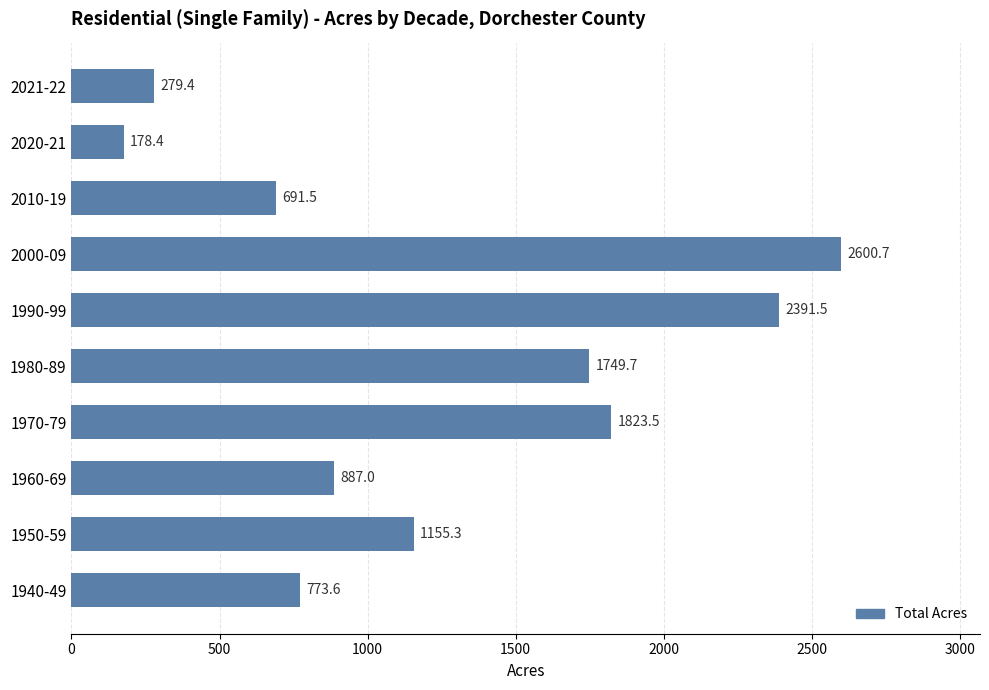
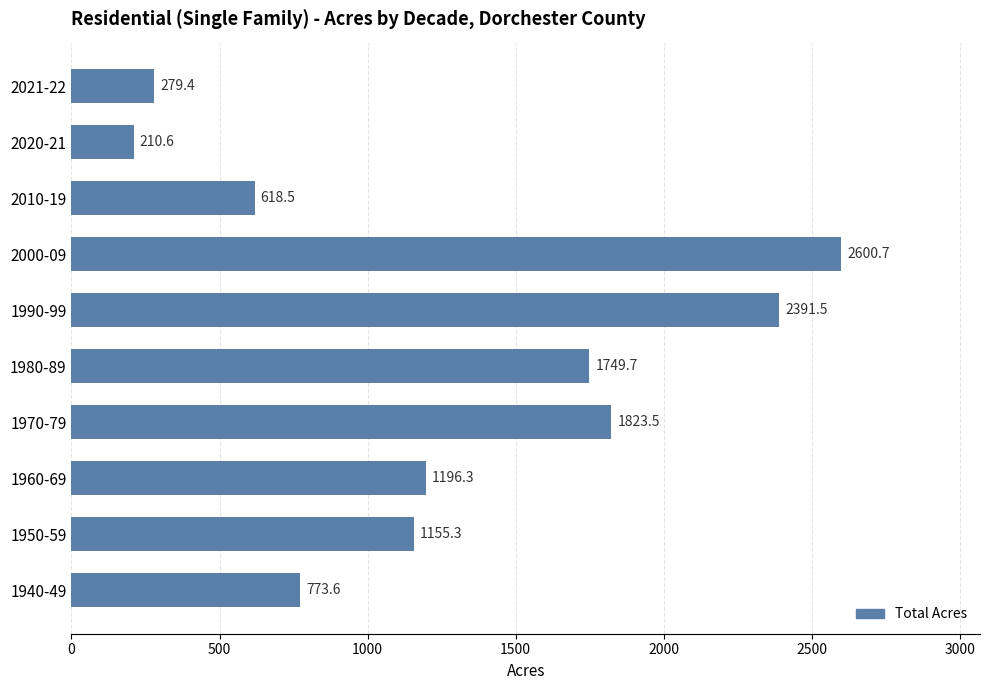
2020-21: 178.4 -> 210.6
2010-19: 691.5 -> 618.5
1960-69: 887.0 -> 1196.3
